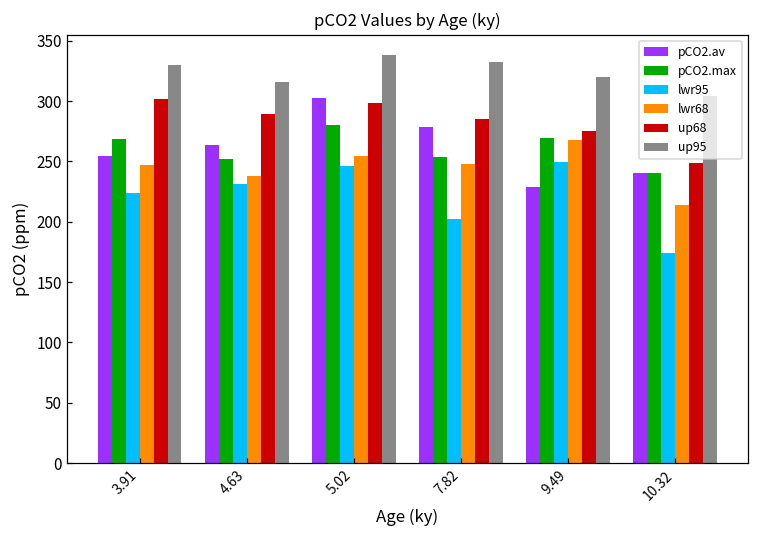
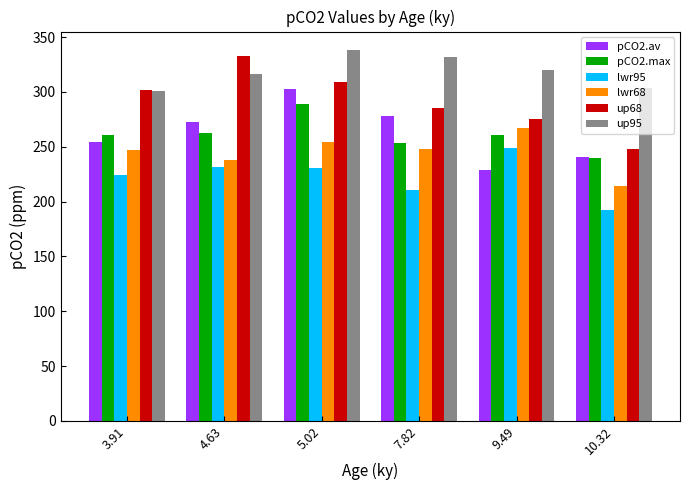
pCO2.max, 3.91: 269 -> 261
up95, 3.91: 330 -> 301
pCO2.av, 4.63: 264 -> 273
pCO2.max, 4.63: 252 -> 262
up68, 4.63: 289 -> 332
pCO2.max, 5.02: 280 -> 289
lwr95, 5.02: 246 -> 230
up68, 5.02: 299 -> 309
lwr95, 7.82: 203 -> 210
pCO2.max, 9.49: 269 -> 261
lwr95, 10.32: 175 -> 192
